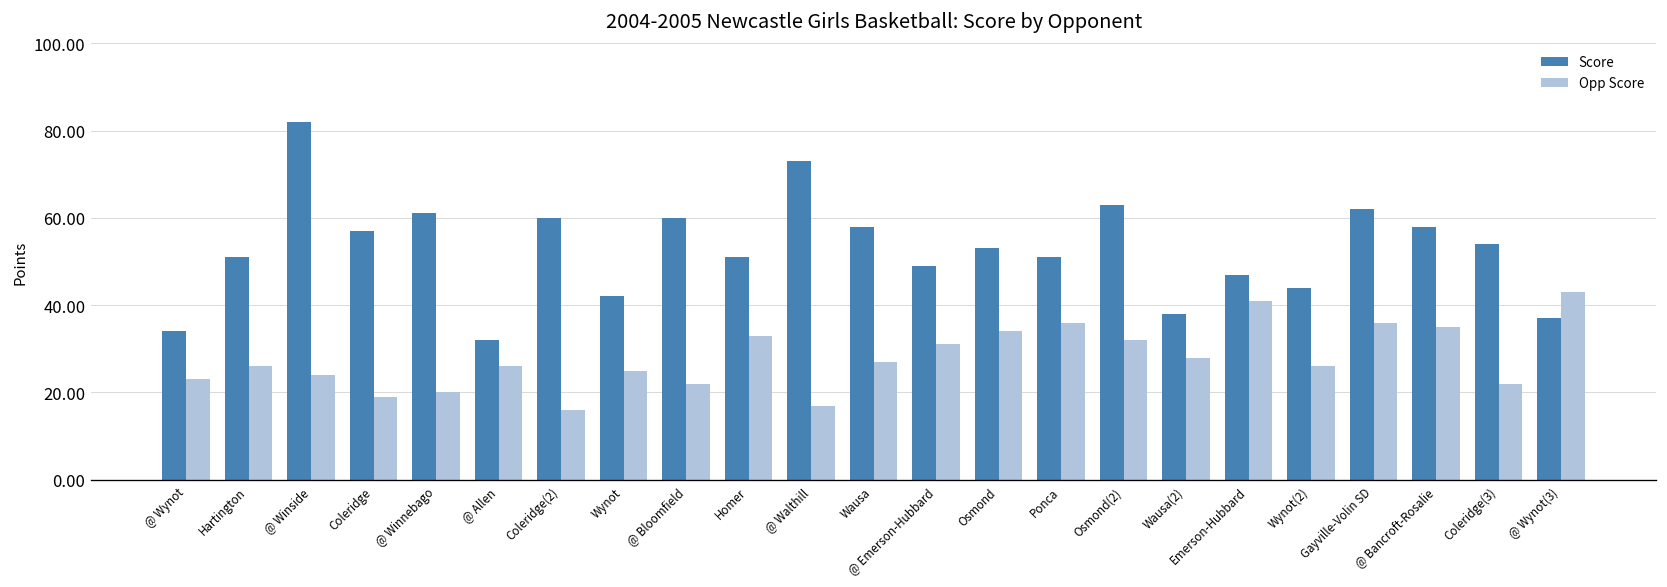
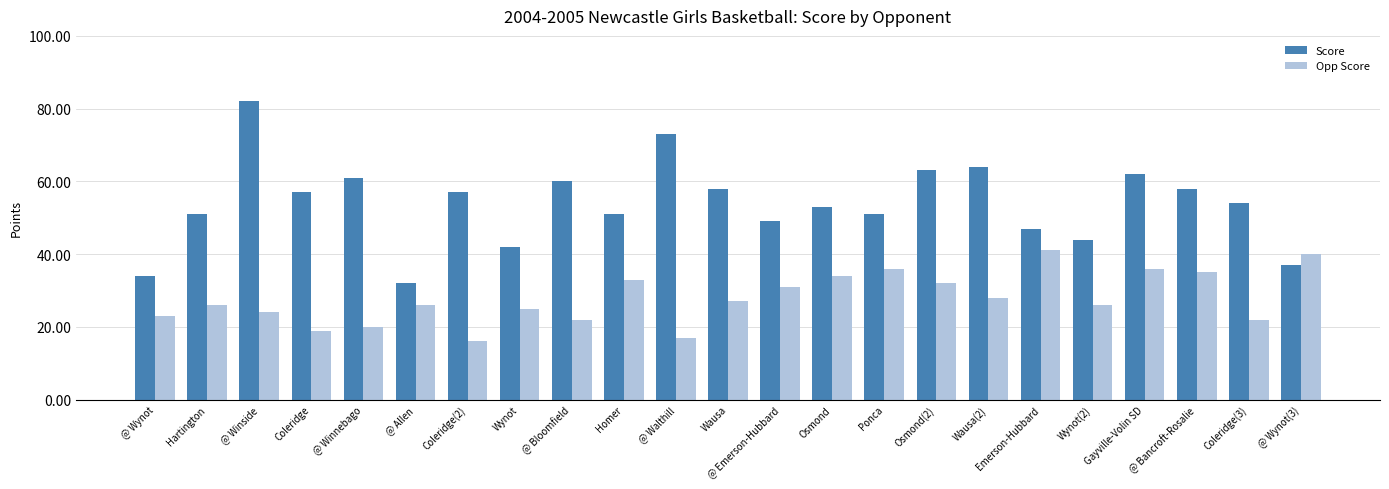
Score, Coleridge(2): 60 -> 57
Score, Wausa(2): 38 -> 64
Opp Score, @ Wynot(3): 43 -> 40
